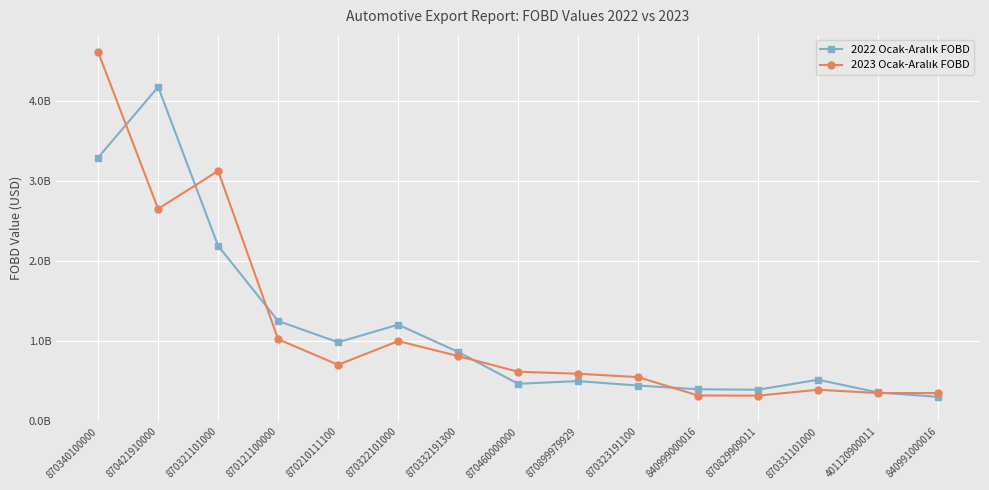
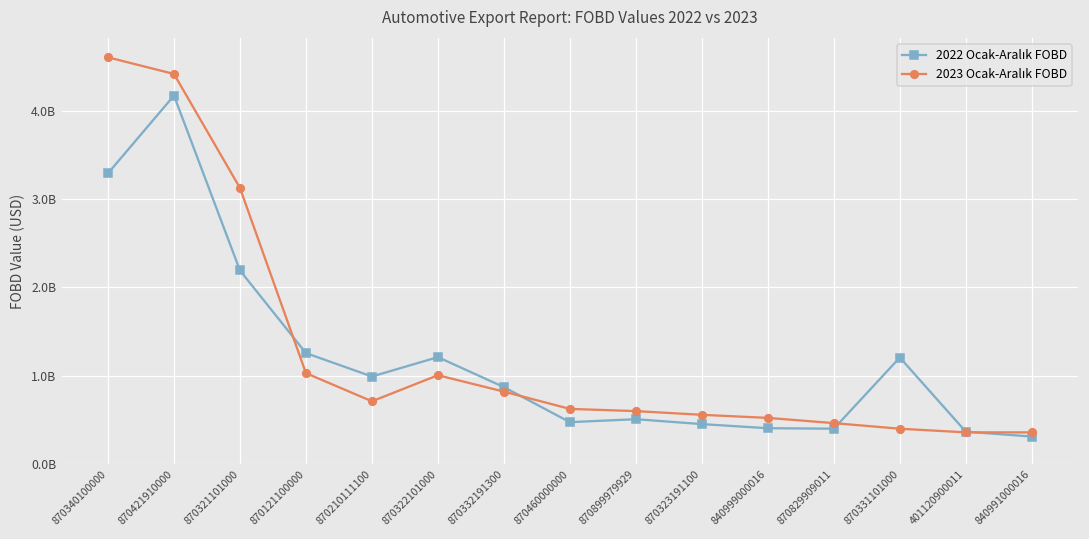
2023 Ocak-Aralık FOBD, 870421910000: 2700000000 -> 4400000000
2023 Ocak-Aralık FOBD, 840999000016: 300000000 -> 500000000
2023 Ocak-Aralık FOBD, 870829909011: 300000000 -> 500000000
2022 Ocak-Aralık FOBD, 870331101000: 500000000 -> 1200000000
